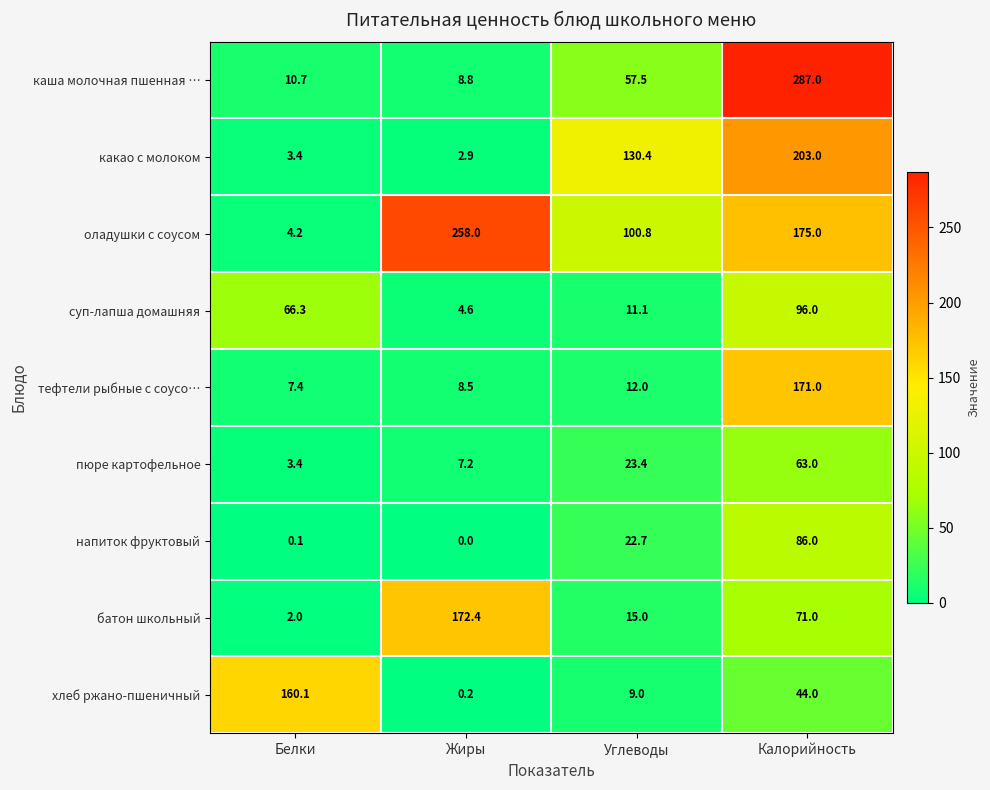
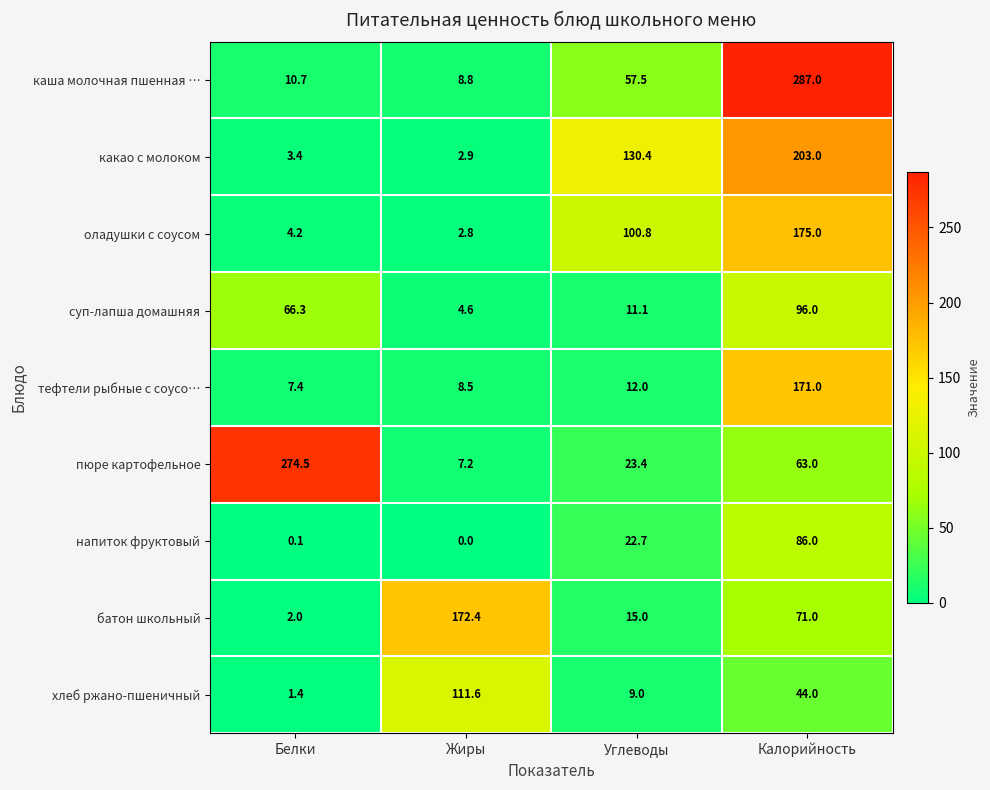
оладушки с соусом, Жиры: 258.0 -> 2.8
пюре картофельное, Белки: 3.4 -> 274.5
хлеб ржано-пшеничный, Белки: 160.1 -> 1.4
хлеб ржано-пшеничный, Жиры: 0.2 -> 111.6
